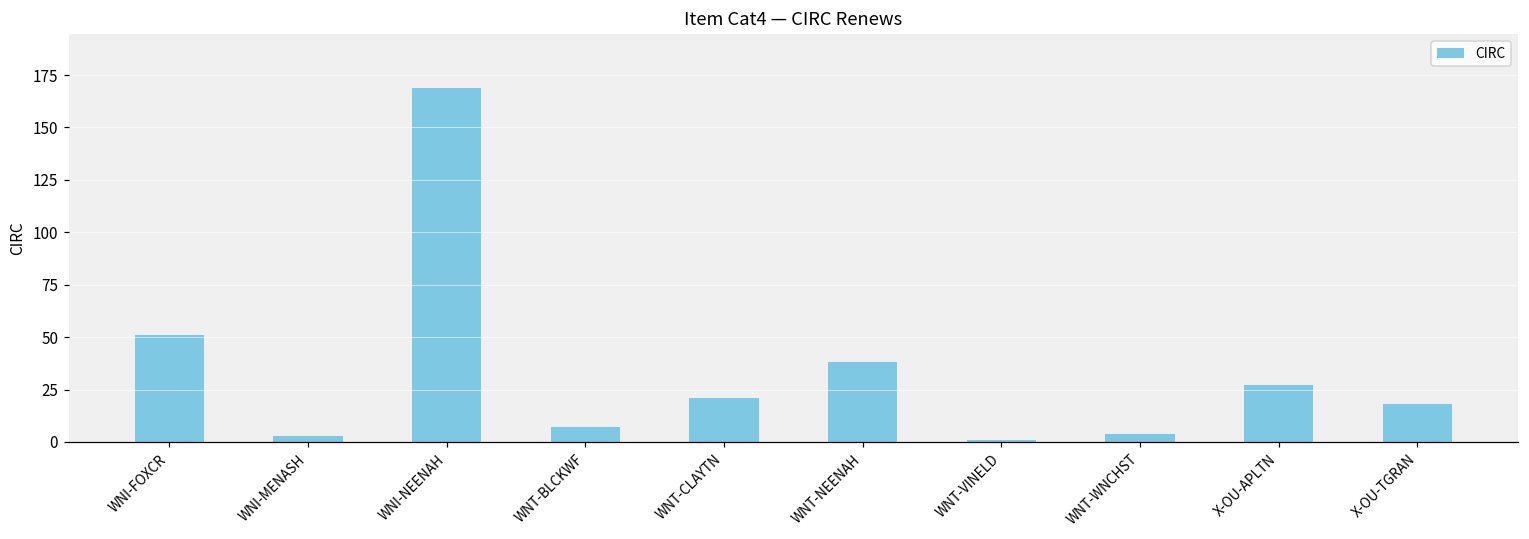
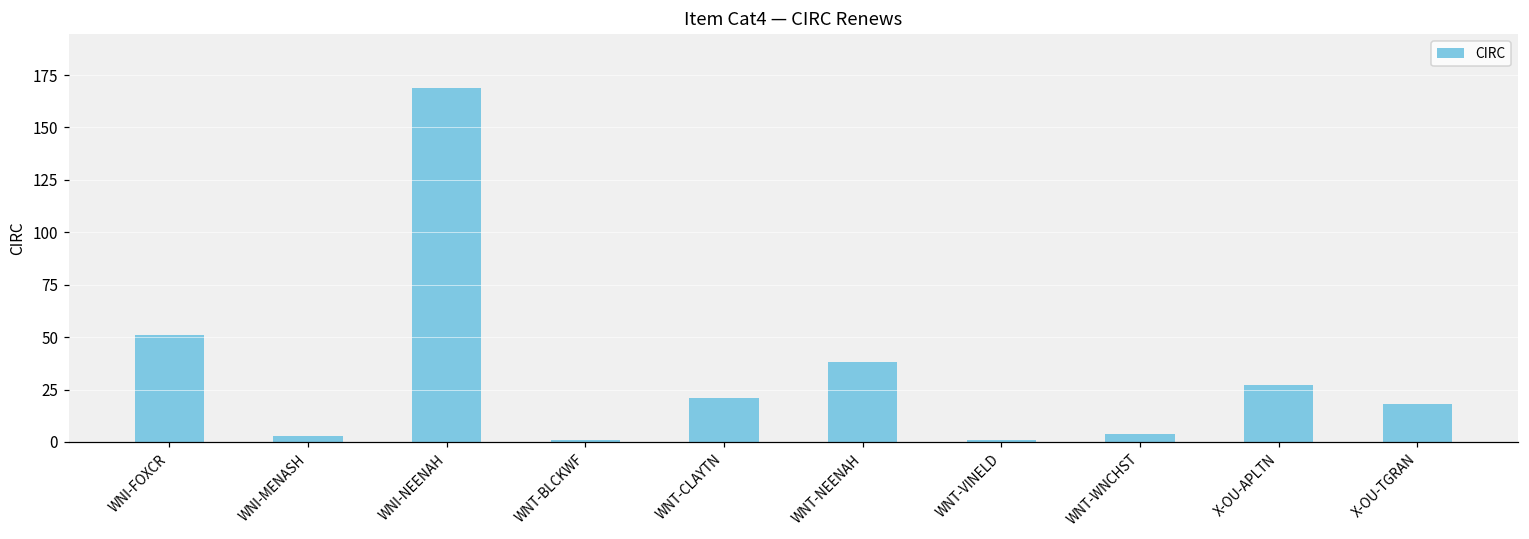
WNT-BLCKWF: 7 -> 1
